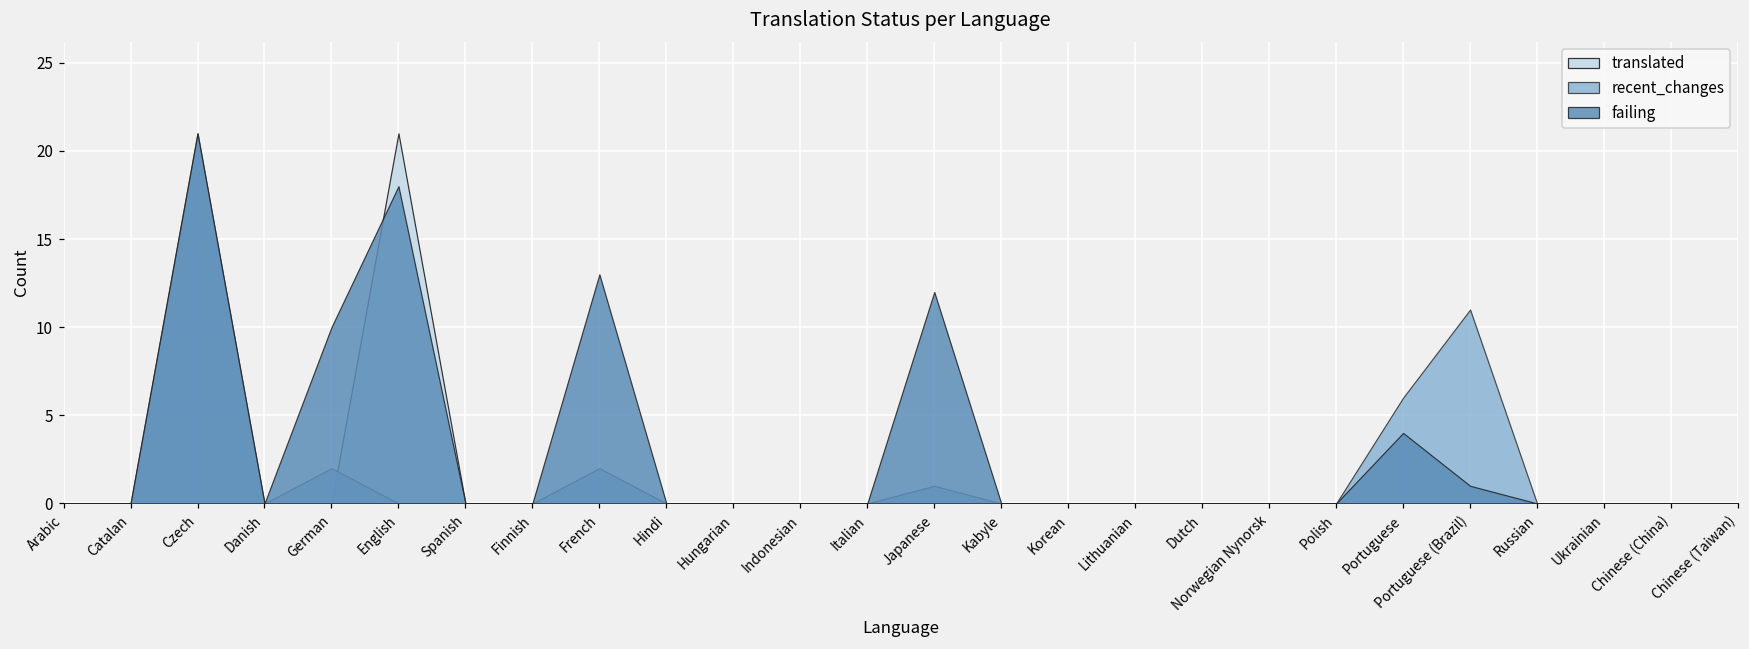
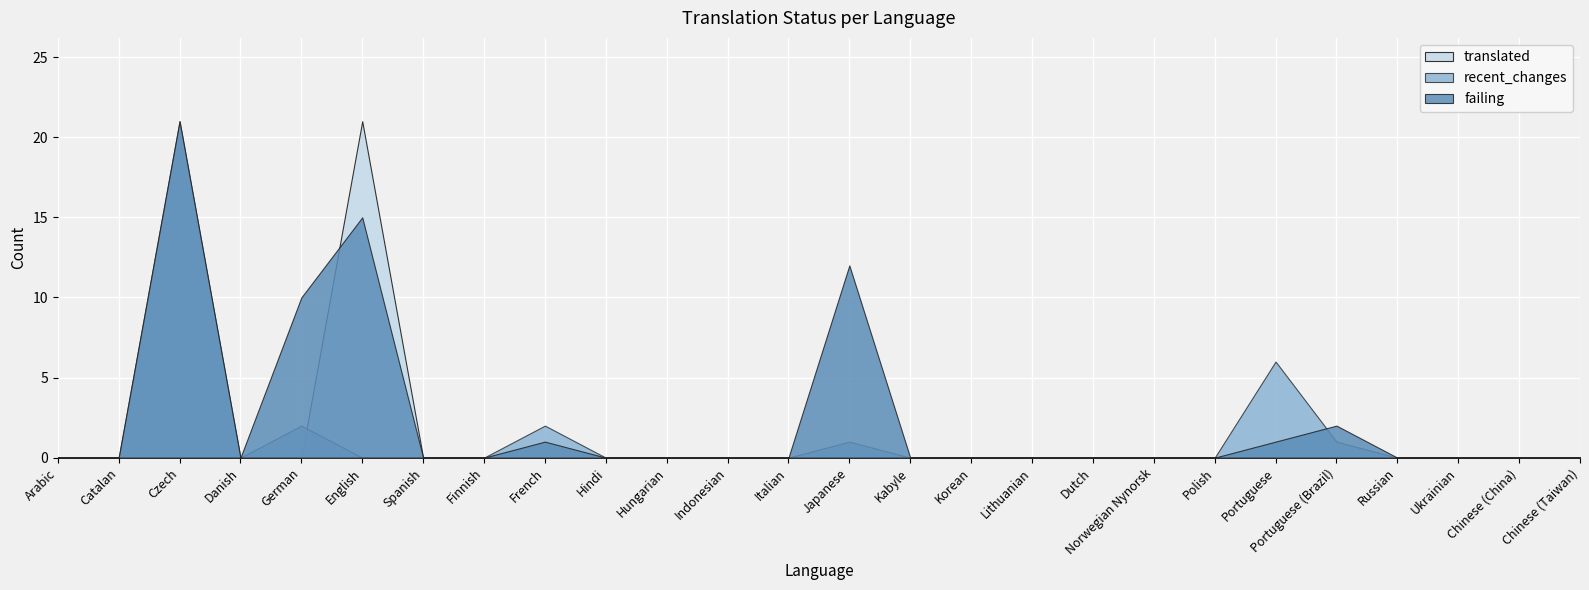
failing, English: 18 -> 15
failing, French: 13 -> 1
failing, Portuguese: 4 -> 1
recent_changes, Portuguese (Brazil): 11 -> 1
failing, Portuguese (Brazil): 1 -> 2
